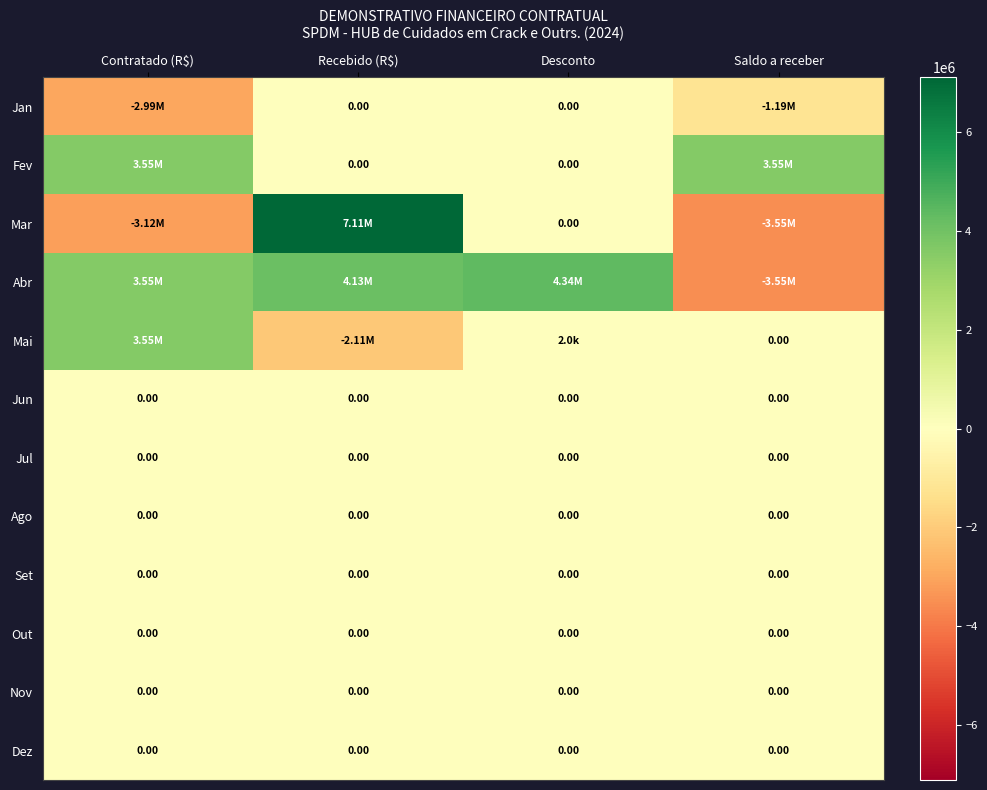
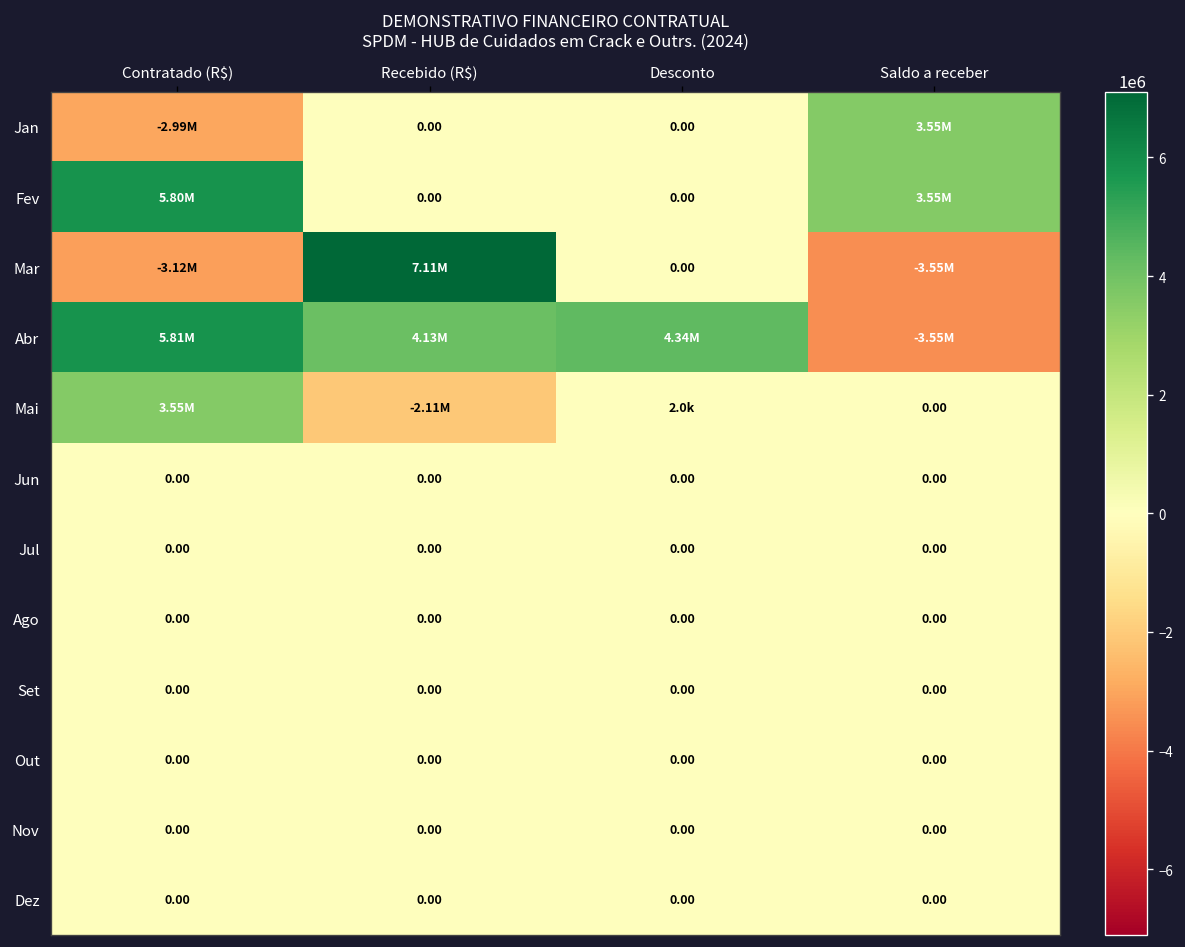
Jan, Saldo a receber: -1.19M -> 3.55M
Fev, Contratado (R$): 3.55M -> 5.80M
Abr, Contratado (R$): 3.55M -> 5.81M
